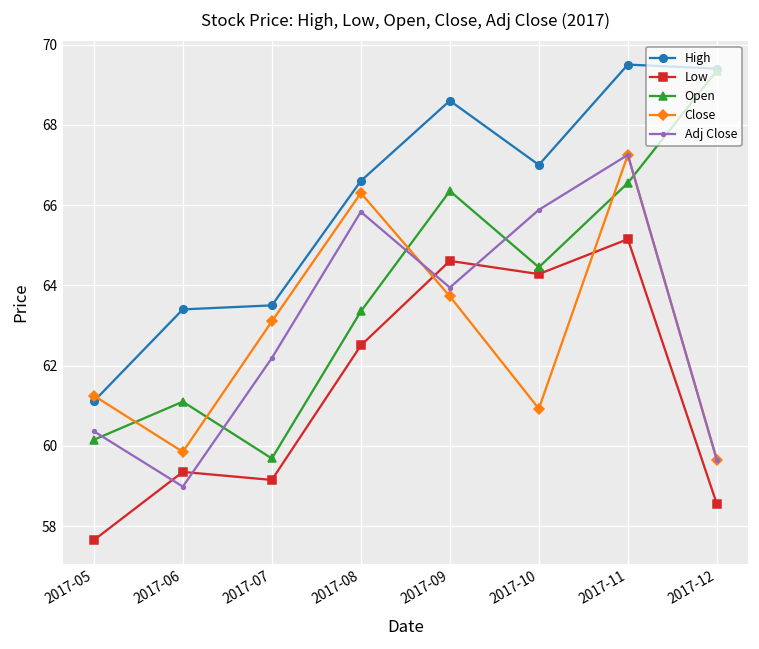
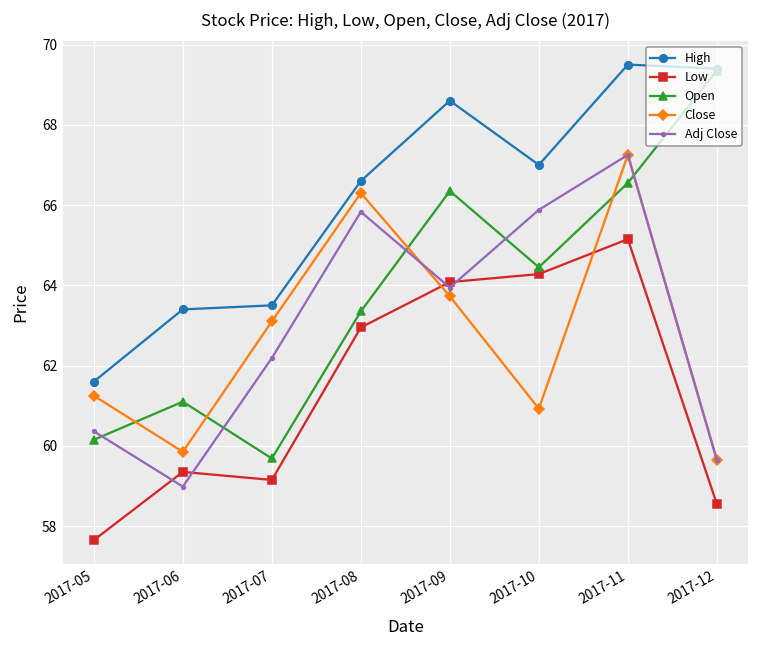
High, 2017-05: 61.1 -> 61.6
Low, 2017-08: 62.5 -> 63.0
Low, 2017-09: 64.6 -> 64.1
